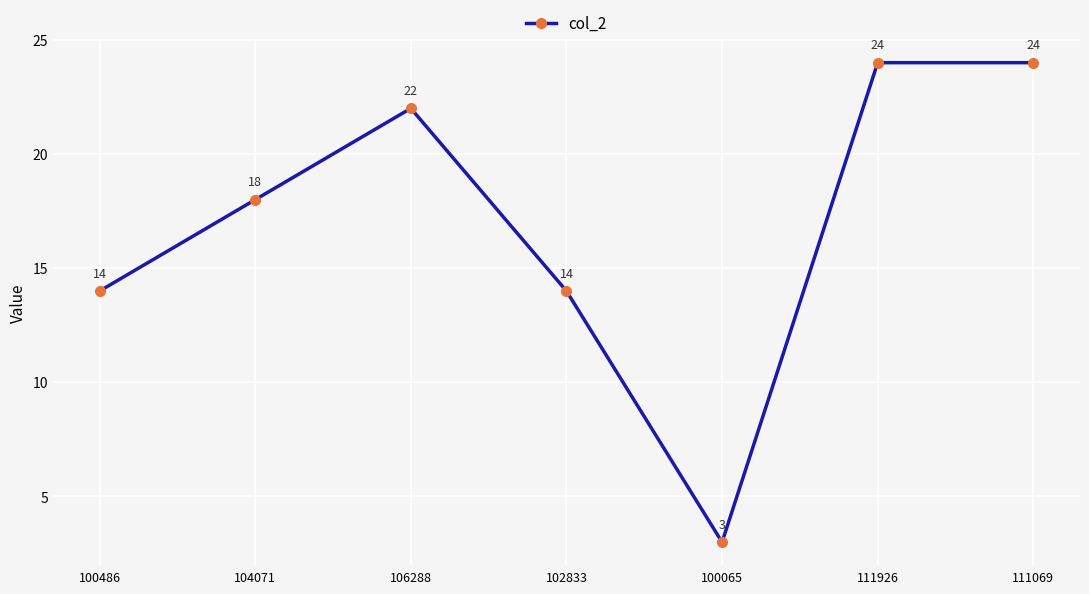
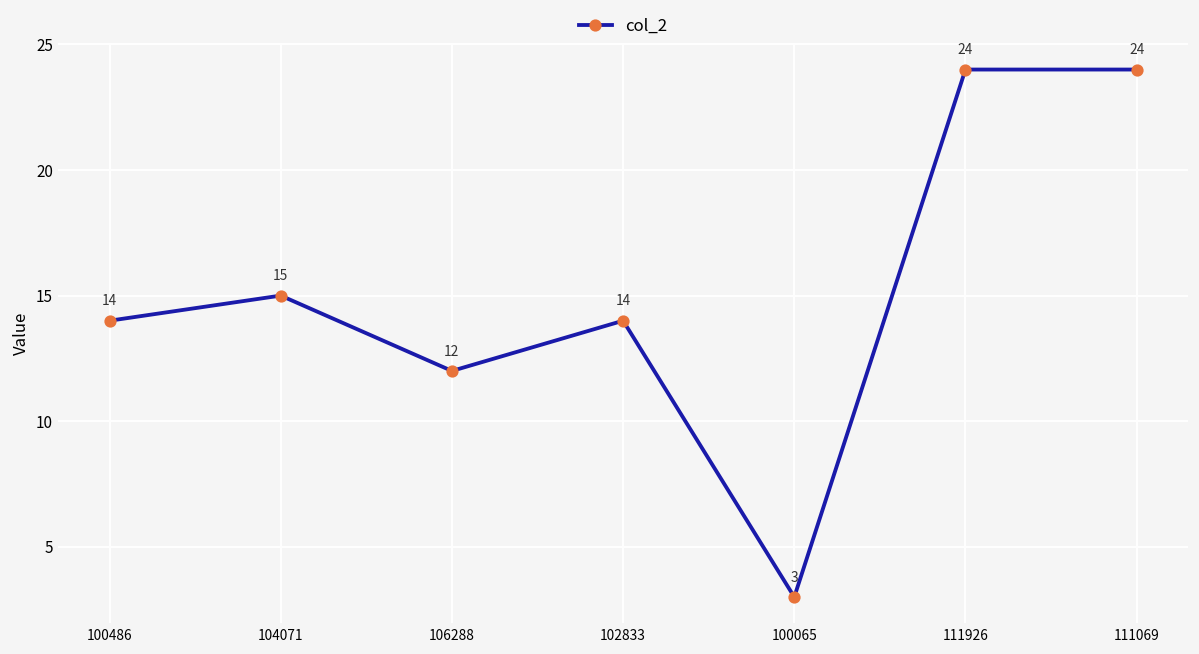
104071: 18 -> 15
106288: 22 -> 12
